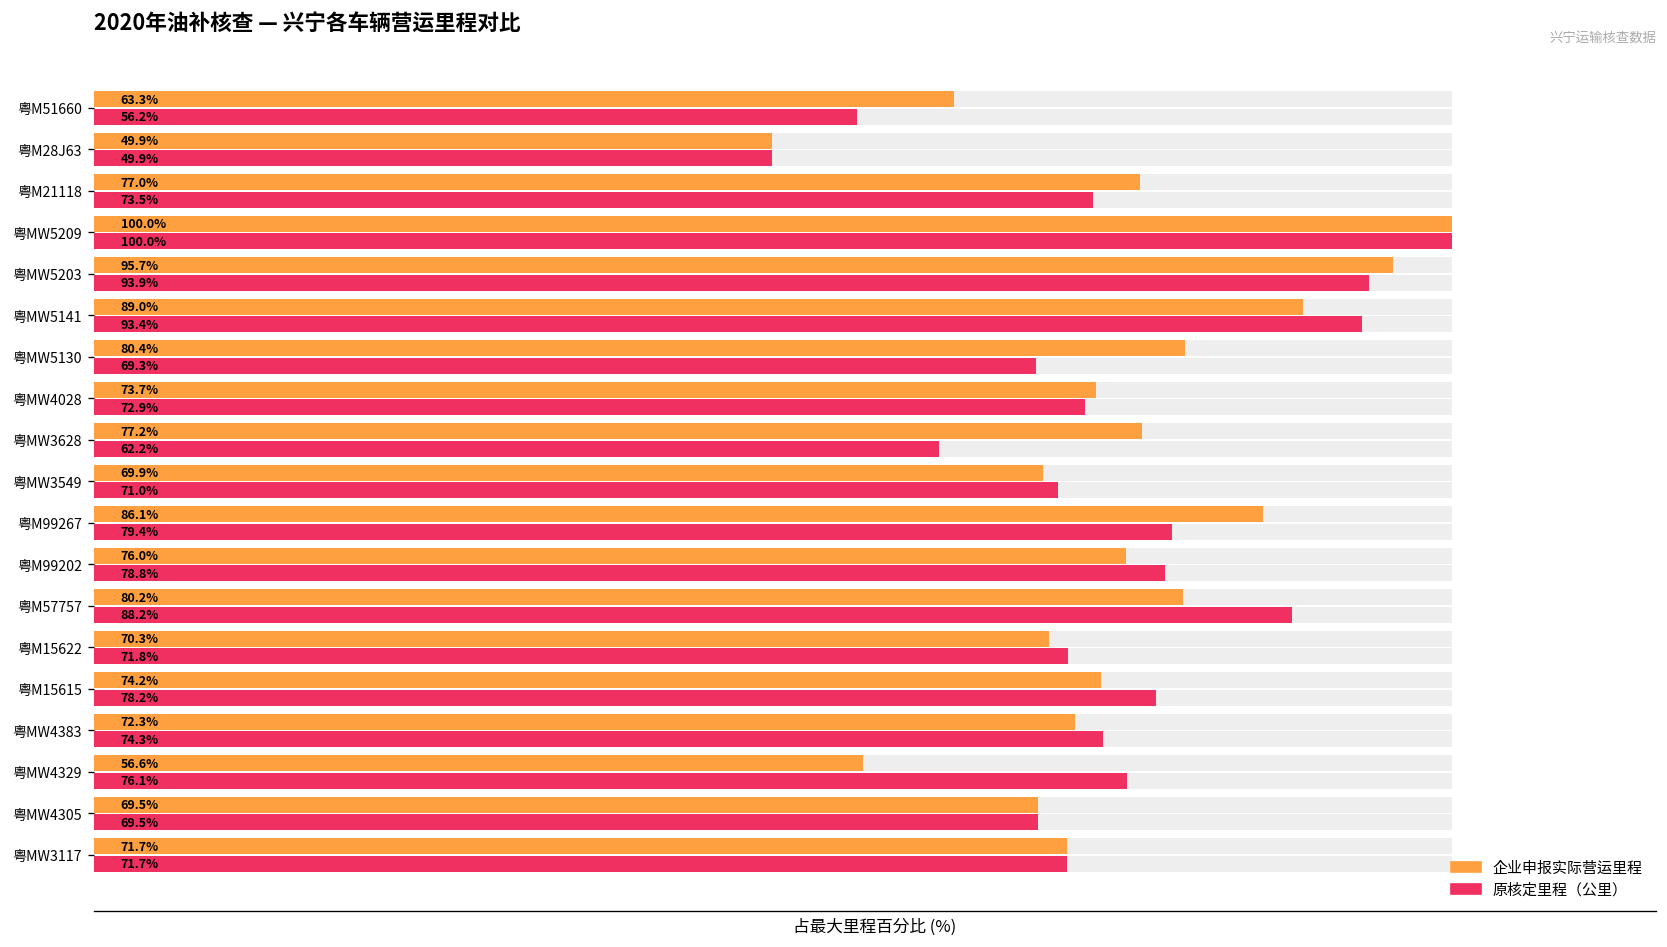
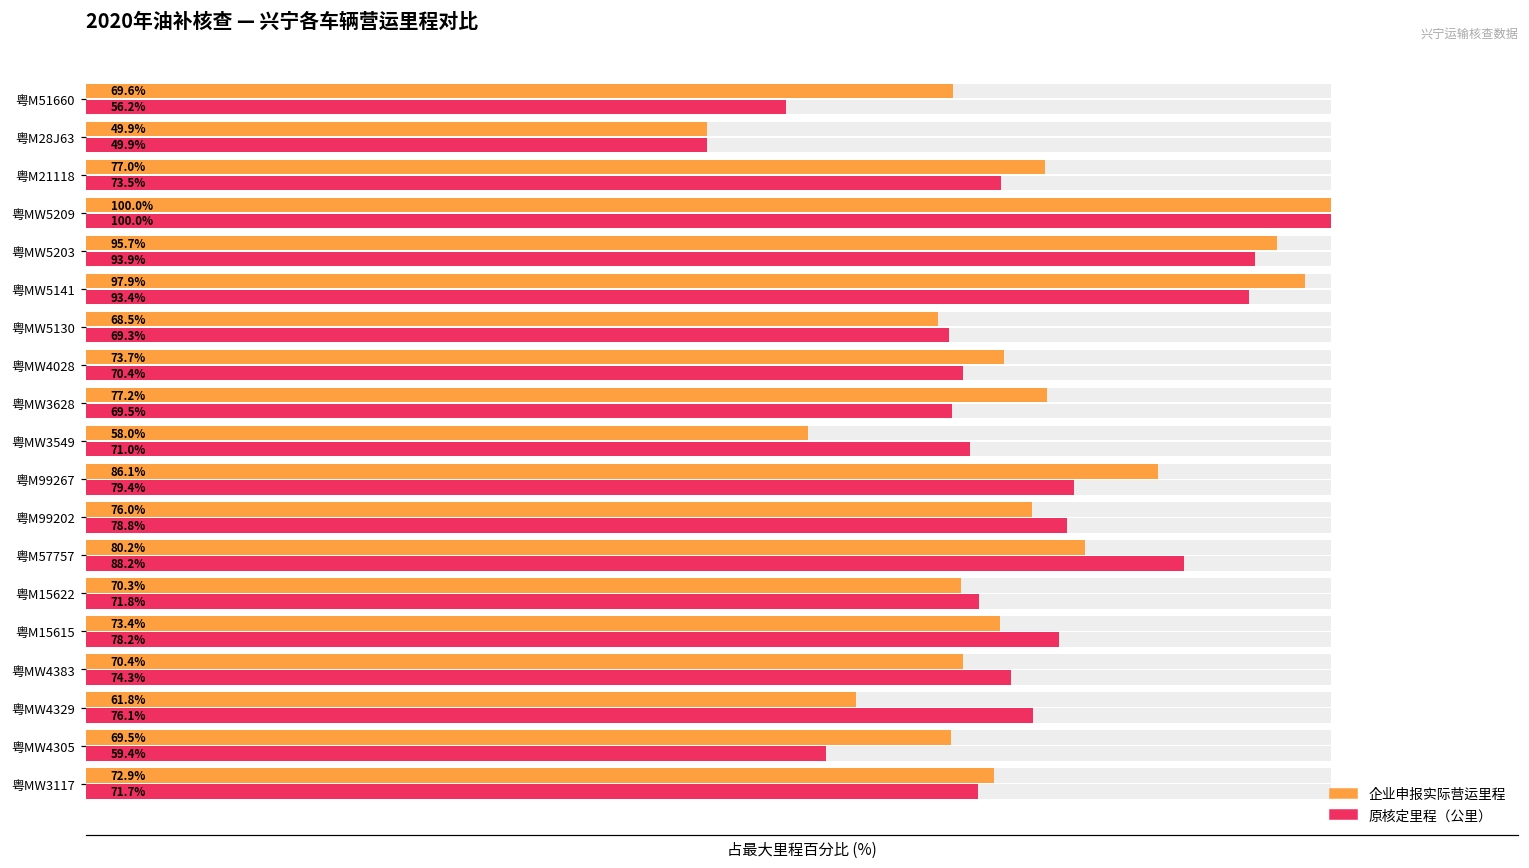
企业申报实际营运里程, 粤M51660: 63.3% -> 69.6%
企业申报实际营运里程, 粤MW5141: 89.0% -> 97.9%
企业申报实际营运里程, 粤MW5130: 80.4% -> 68.5%
原核定里程（公里）, 粤MW4028: 72.9% -> 70.4%
原核定里程（公里）, 粤MW3628: 62.2% -> 69.5%
企业申报实际营运里程, 粤MW3549: 69.9% -> 58.0%
企业申报实际营运里程, 粤M15615: 74.2% -> 73.4%
企业申报实际营运里程, 粤MW4383: 72.3% -> 70.4%
企业申报实际营运里程, 粤MW4329: 56.6% -> 61.8%
原核定里程（公里）, 粤MW4305: 69.5% -> 59.4%
企业申报实际营运里程, 粤MW3117: 71.7% -> 72.9%
